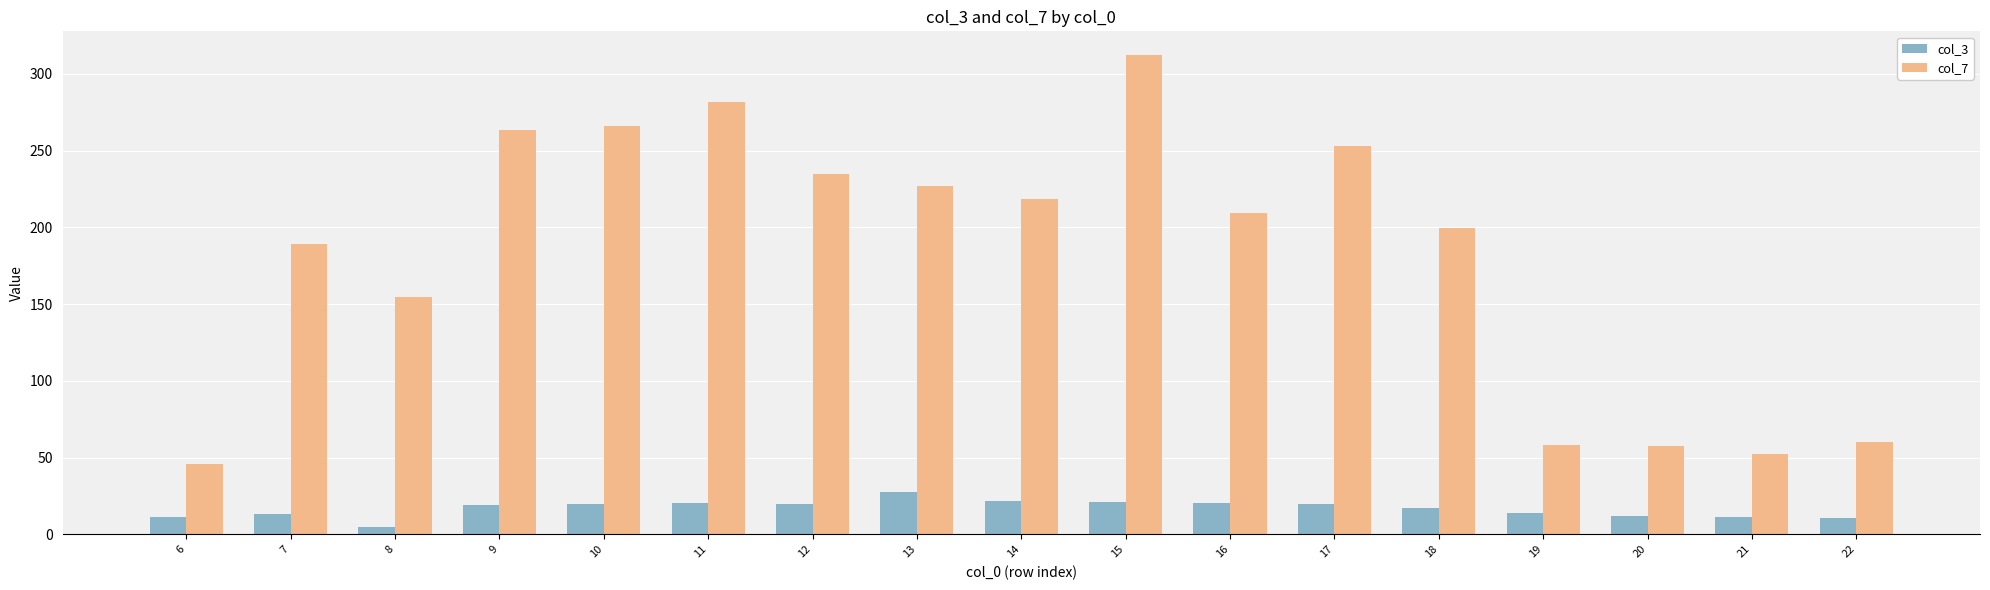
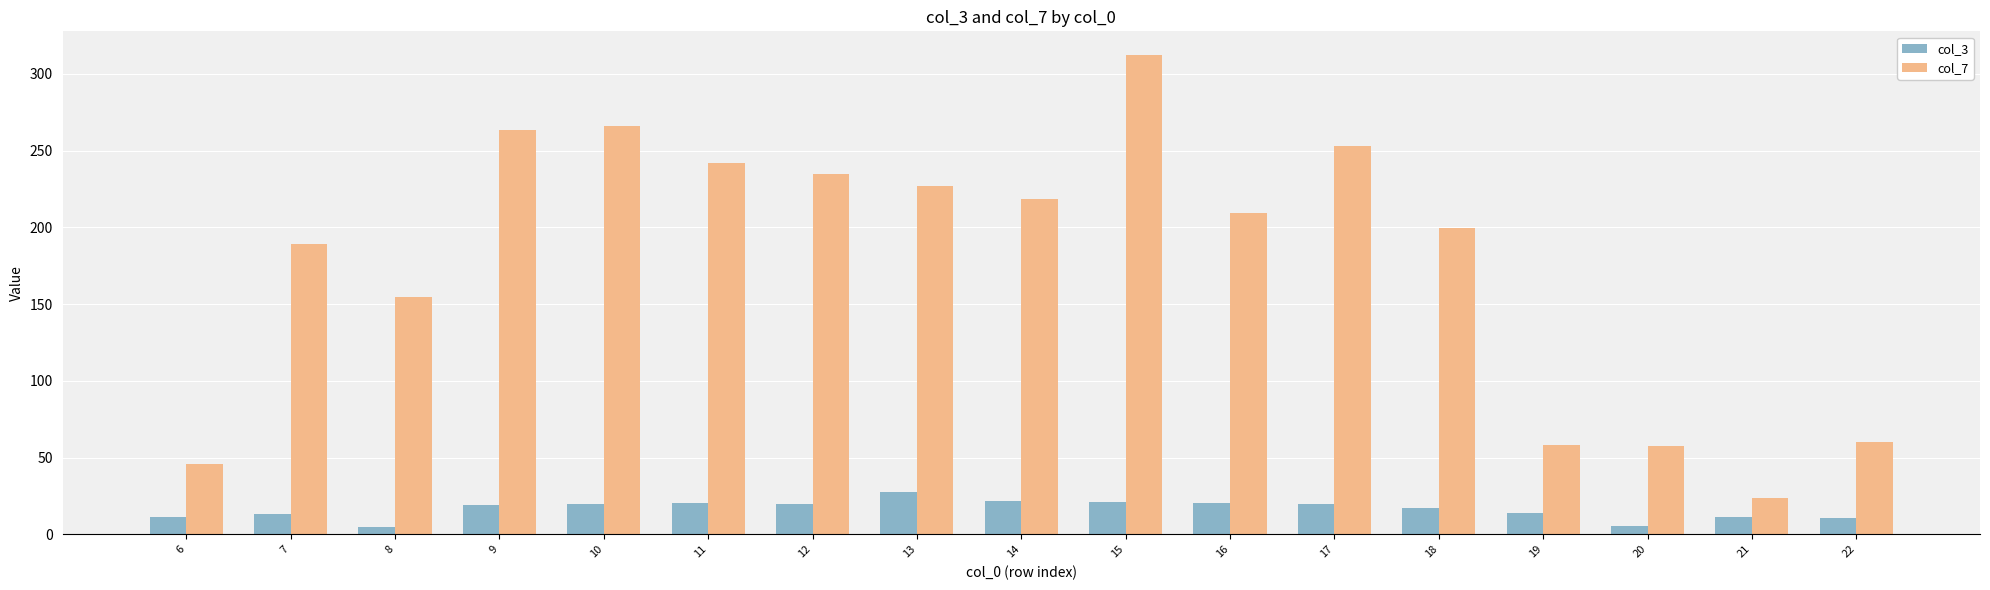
col_7, 11: 282 -> 242
col_3, 20: 12 -> 5
col_7, 21: 52 -> 24
